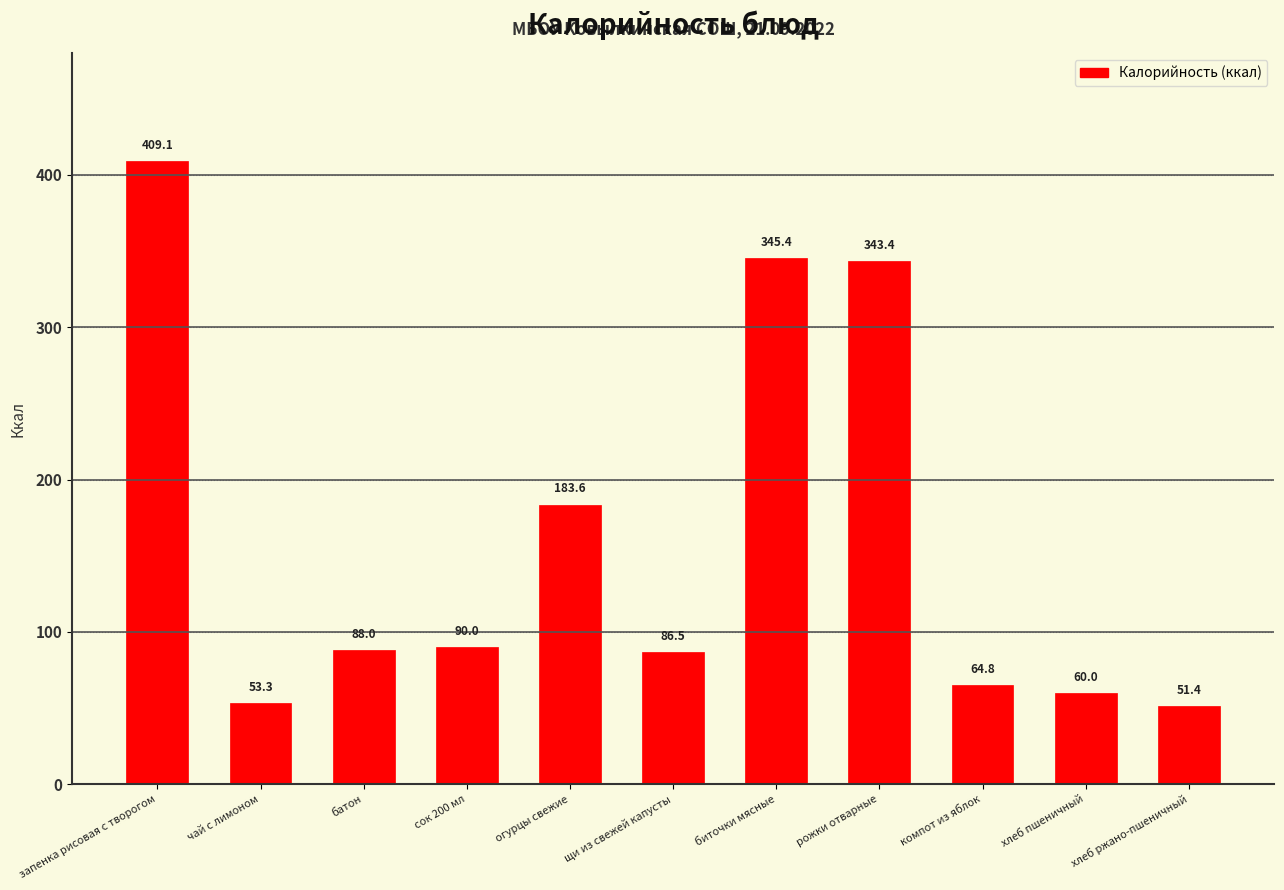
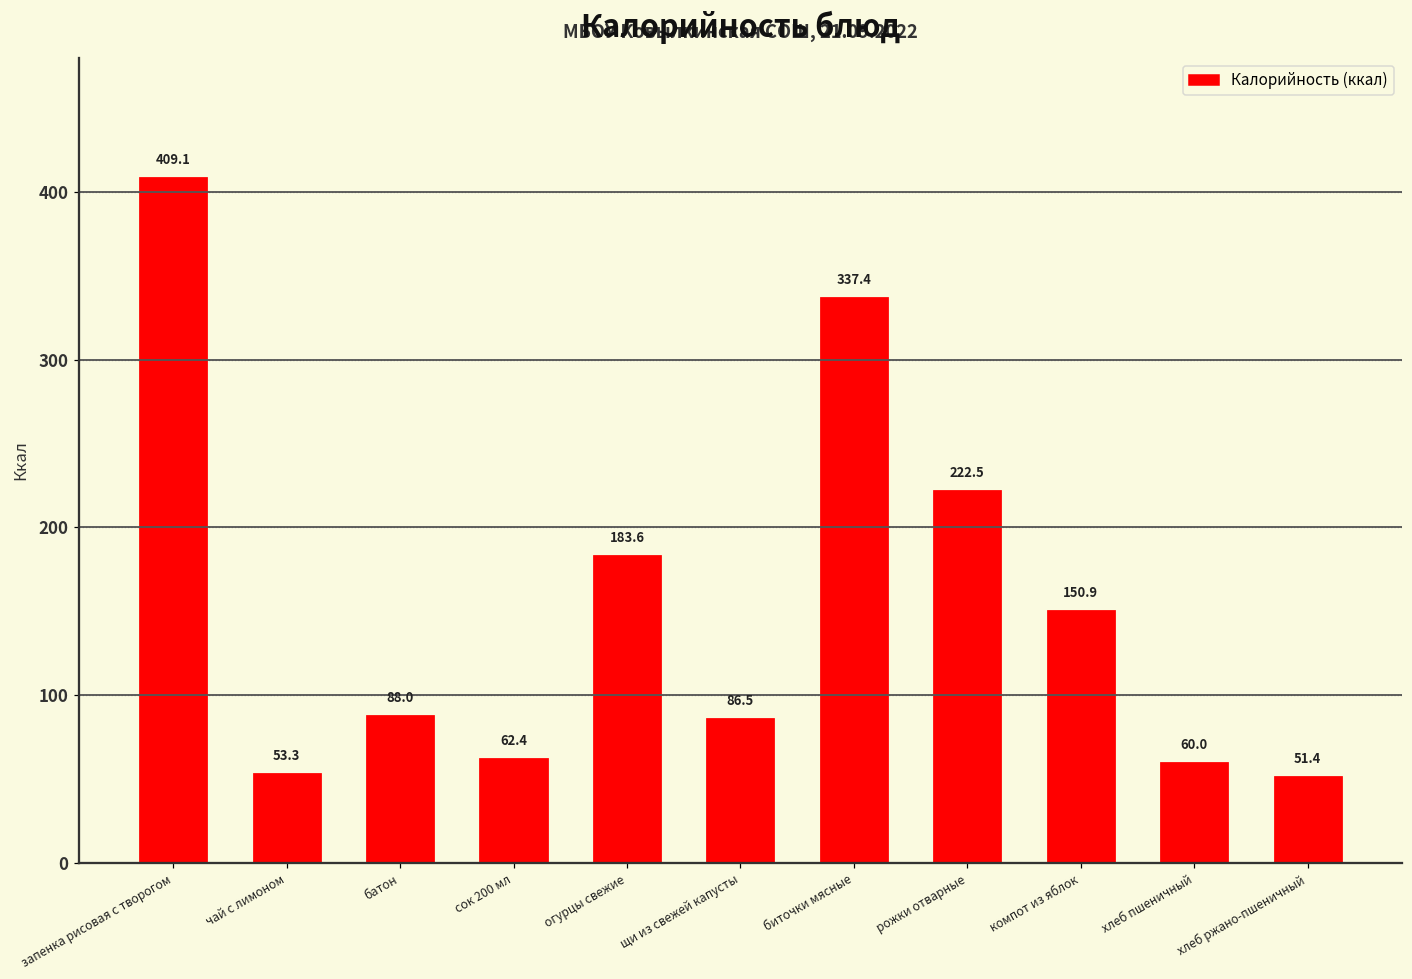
сок 200 мл: 90.0 -> 62.4
биточки мясные: 345.4 -> 337.4
рожки отварные: 343.4 -> 222.5
компот из яблок: 64.8 -> 150.9
